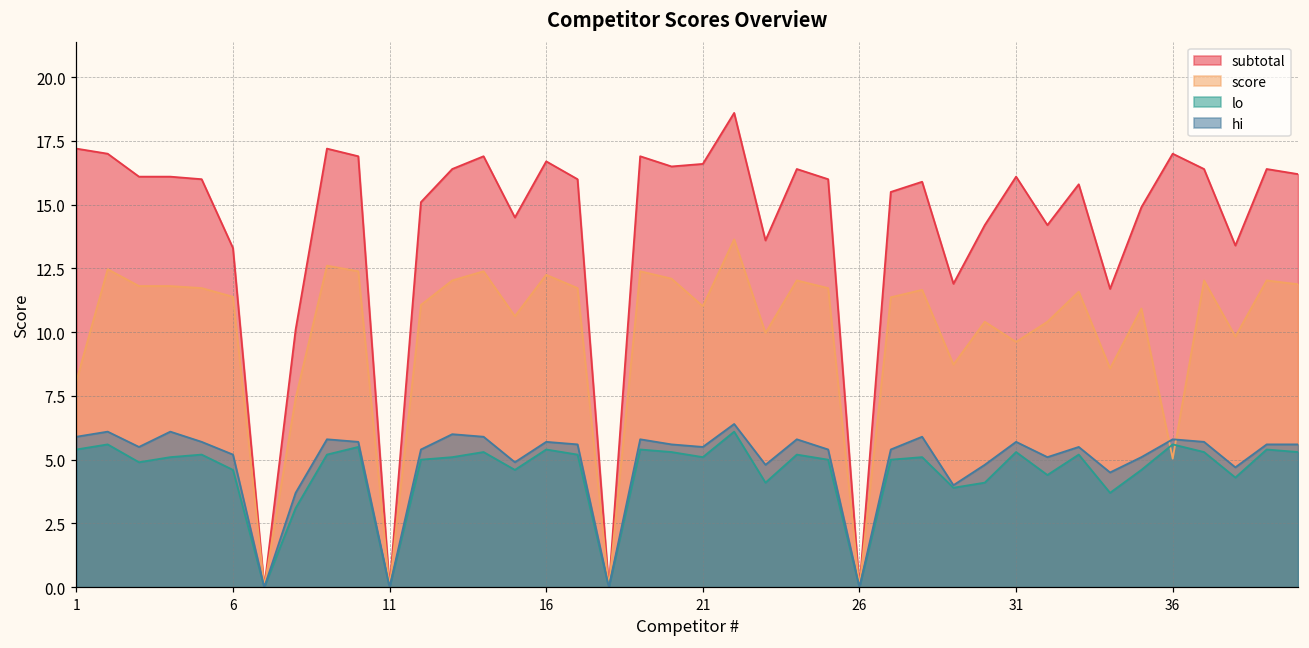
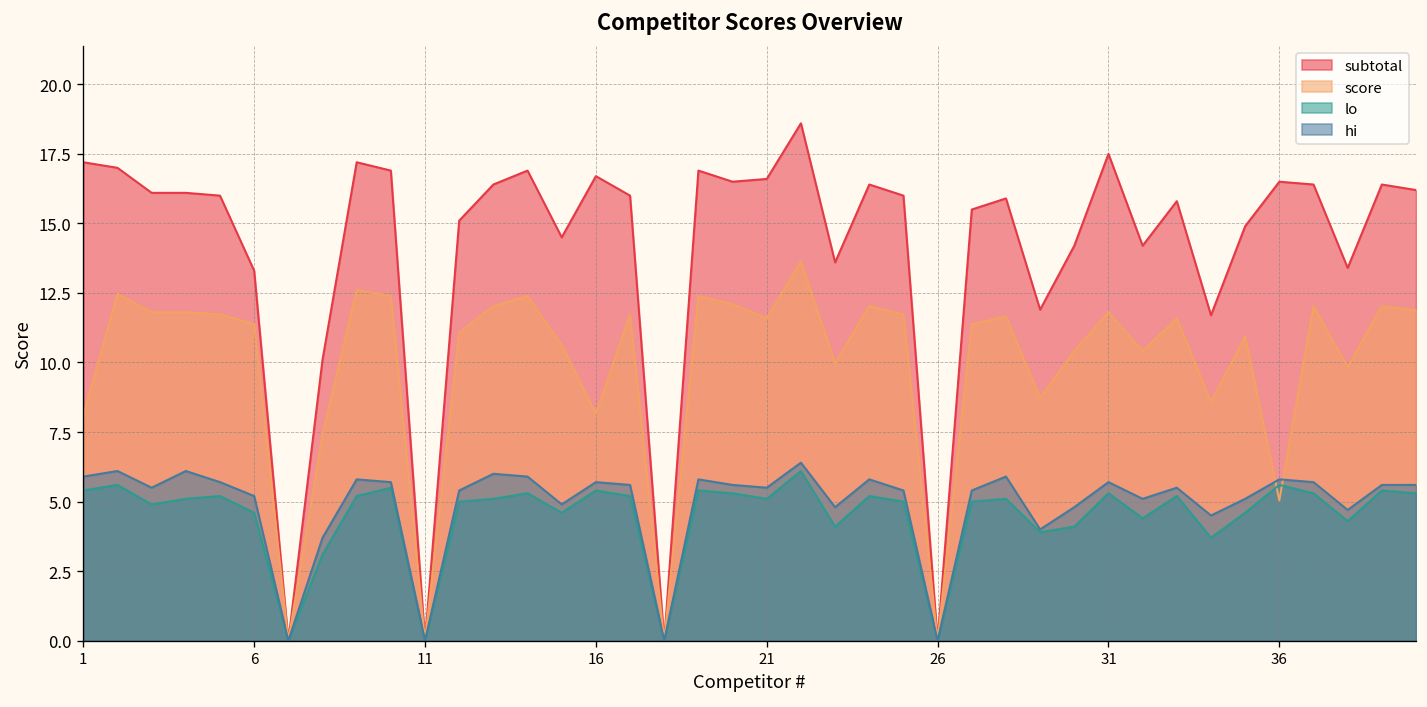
score, 16: 12.3 -> 8.2
score, 21: 11.0 -> 11.6
subtotal, 31: 16.1 -> 17.5
score, 31: 9.6 -> 11.8
subtotal, 36: 17.0 -> 16.5
